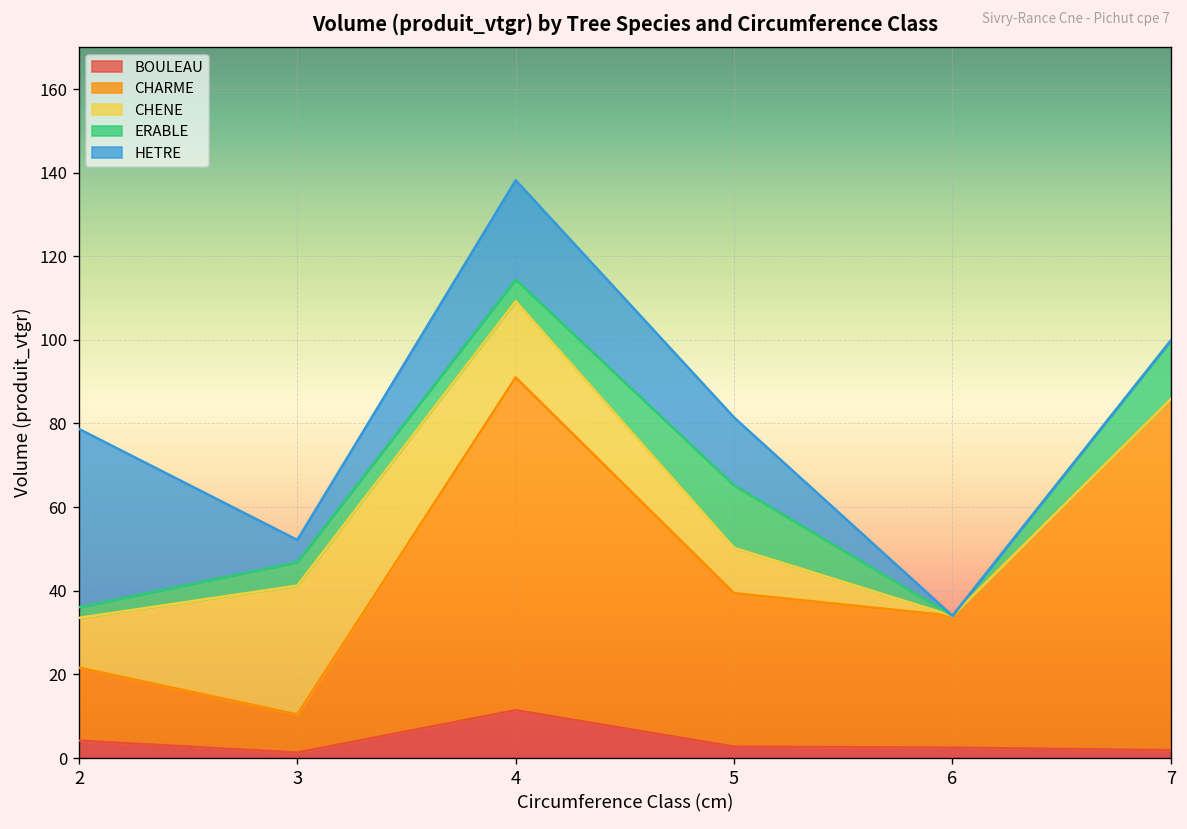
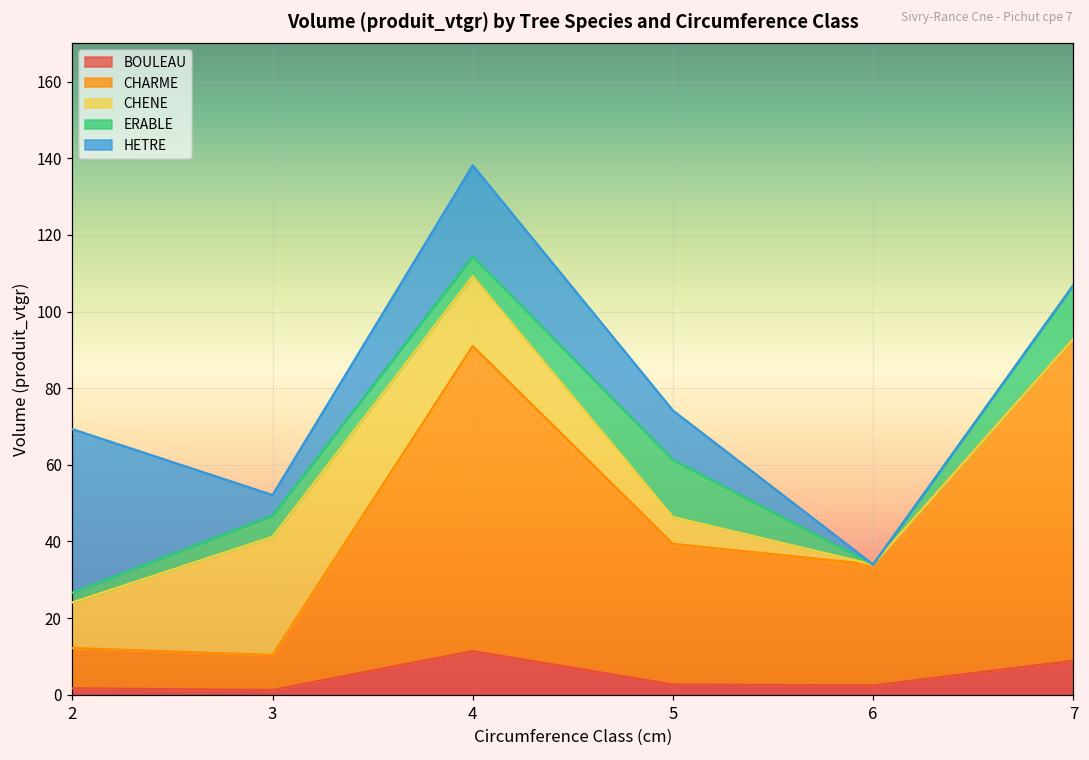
BOULEAU, 2: 4 -> 2
CHARME, 2: 17 -> 11
CHENE, 5: 11 -> 7
HETRE, 5: 16 -> 13
BOULEAU, 7: 2 -> 9
